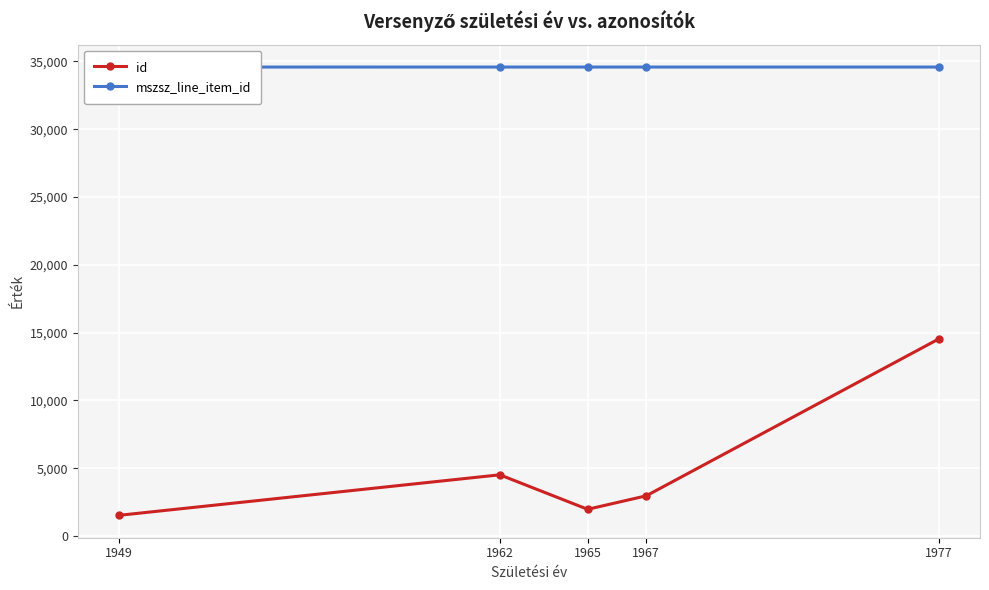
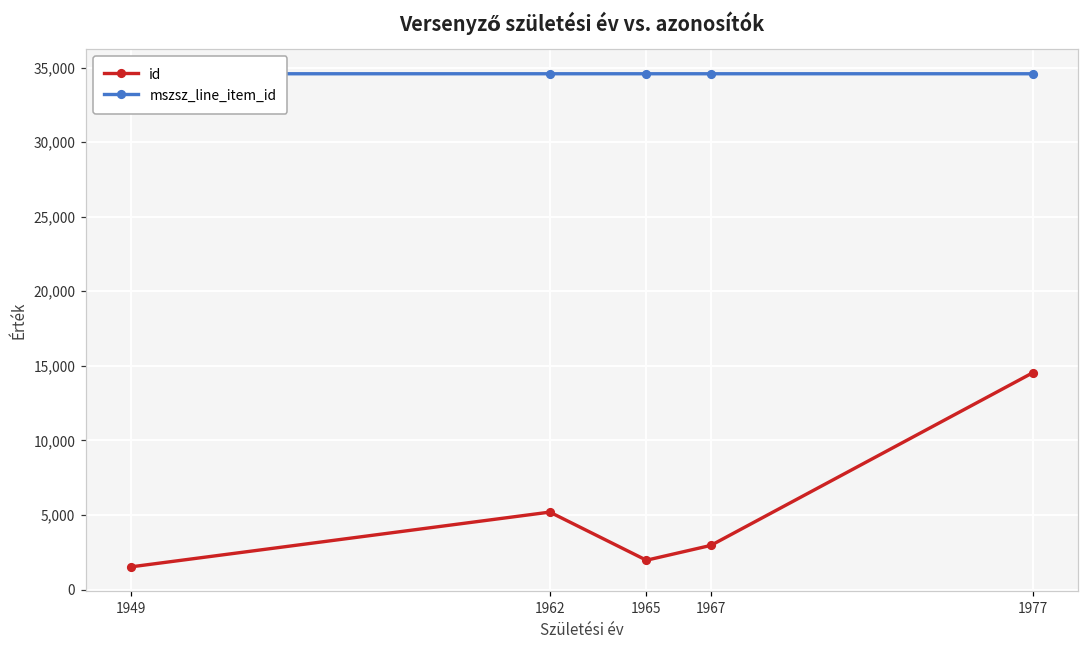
id, 1962: 4,500 -> 5,200
